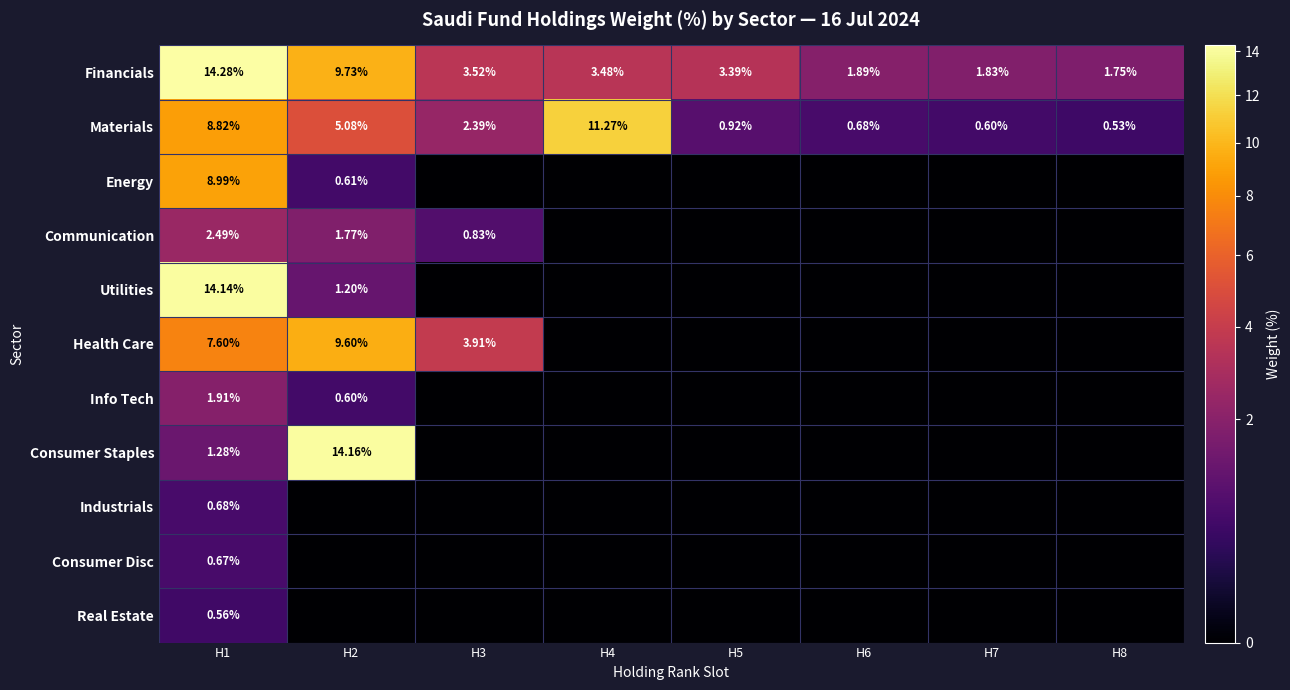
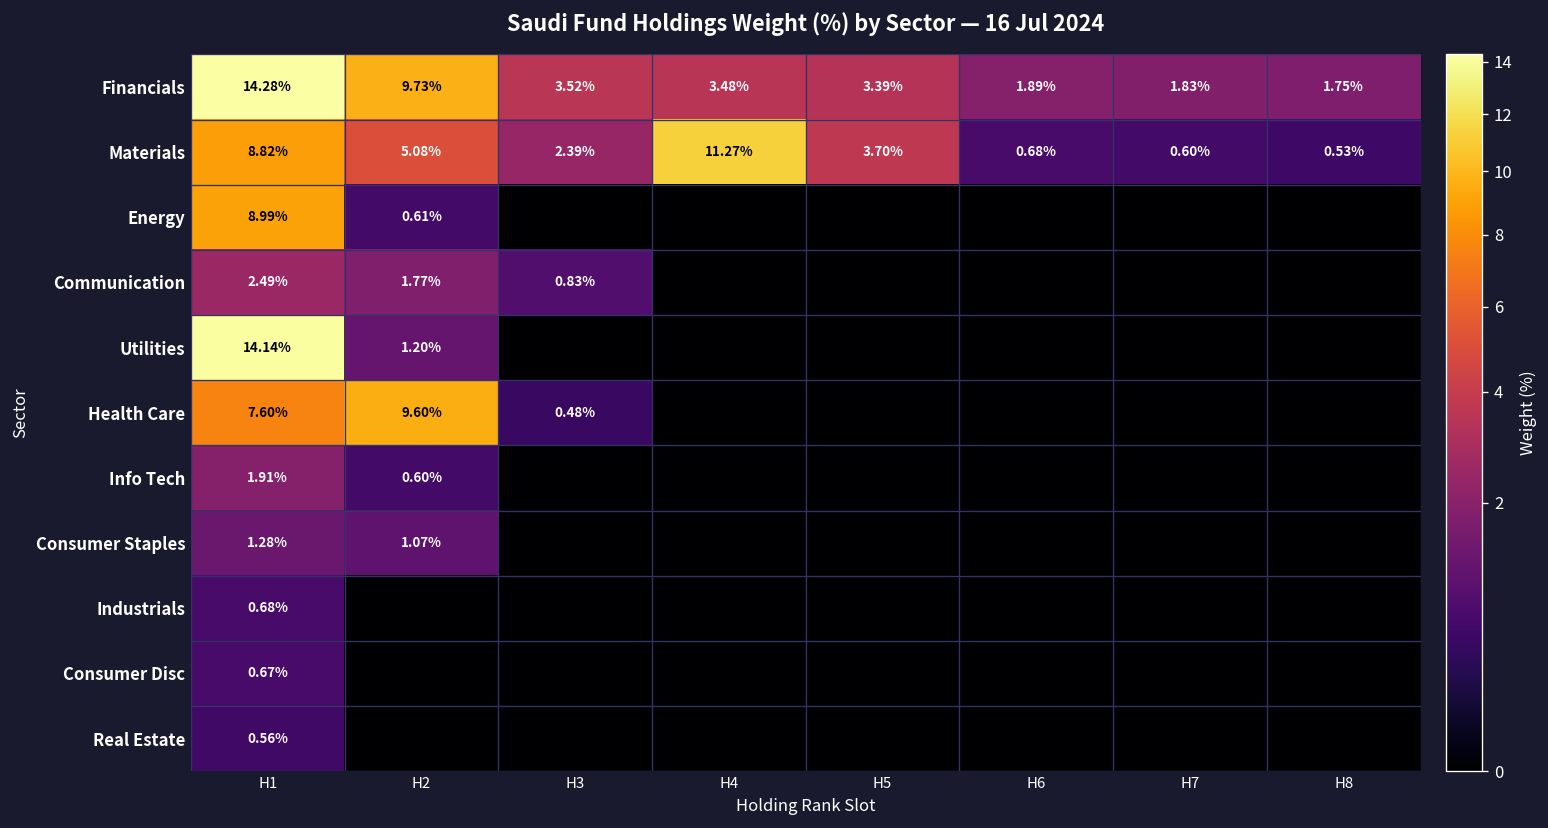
Materials, H5: 0.92% -> 3.70%
Health Care, H3: 3.91% -> 0.48%
Consumer Staples, H2: 14.16% -> 1.07%
